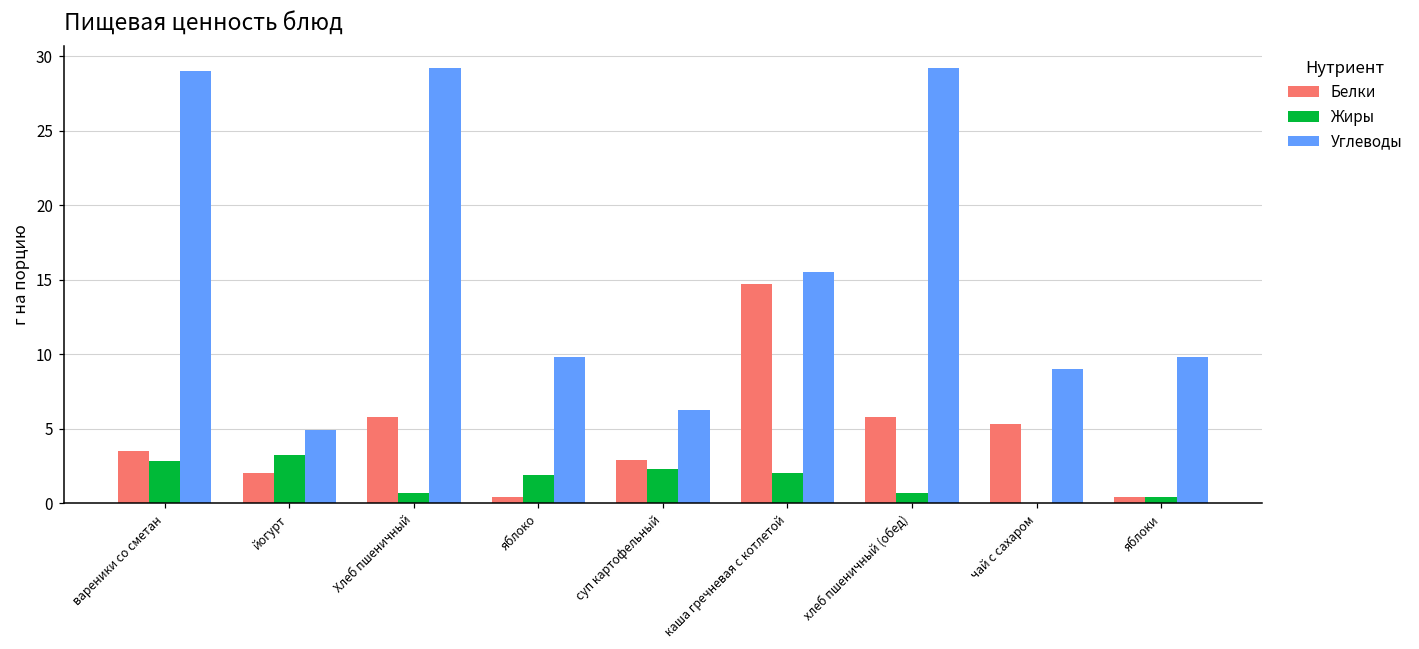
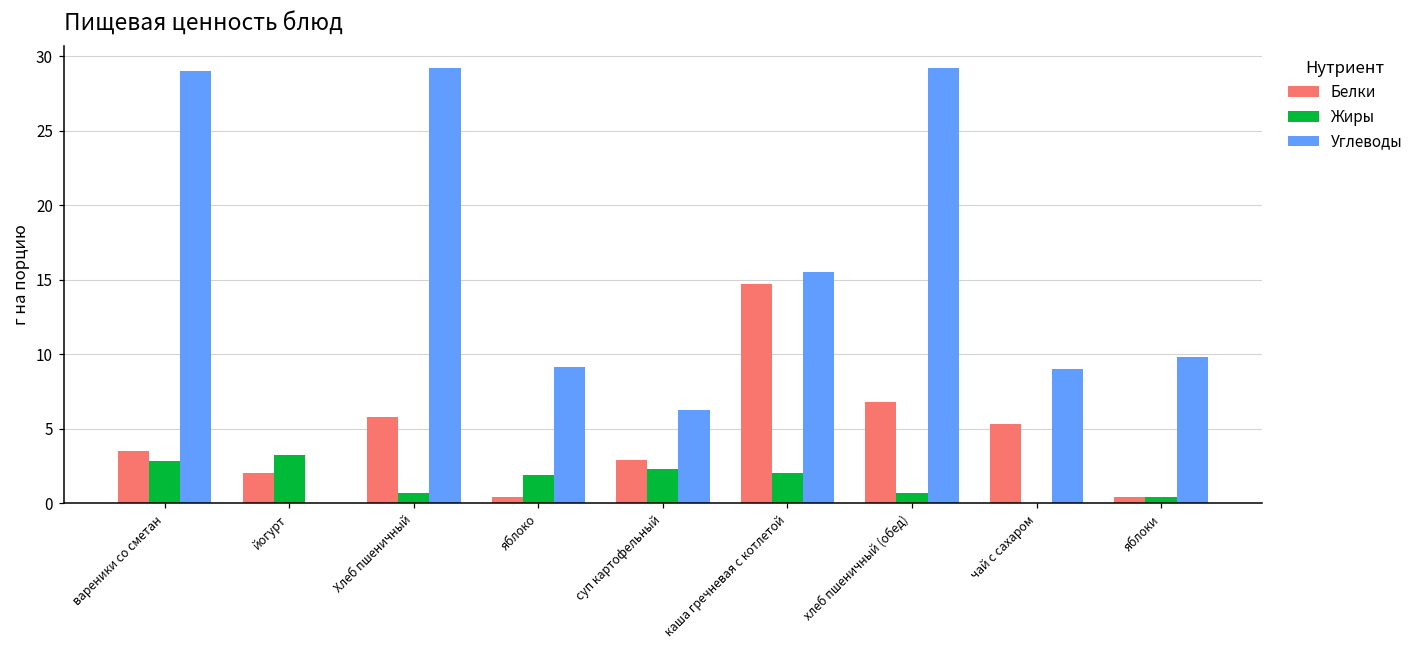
Углеводы, йогурт: 4.9 -> 0.0
Углеводы, яблоко: 9.8 -> 9.1
Белки, хлеб пшеничный (обед): 5.8 -> 6.8
